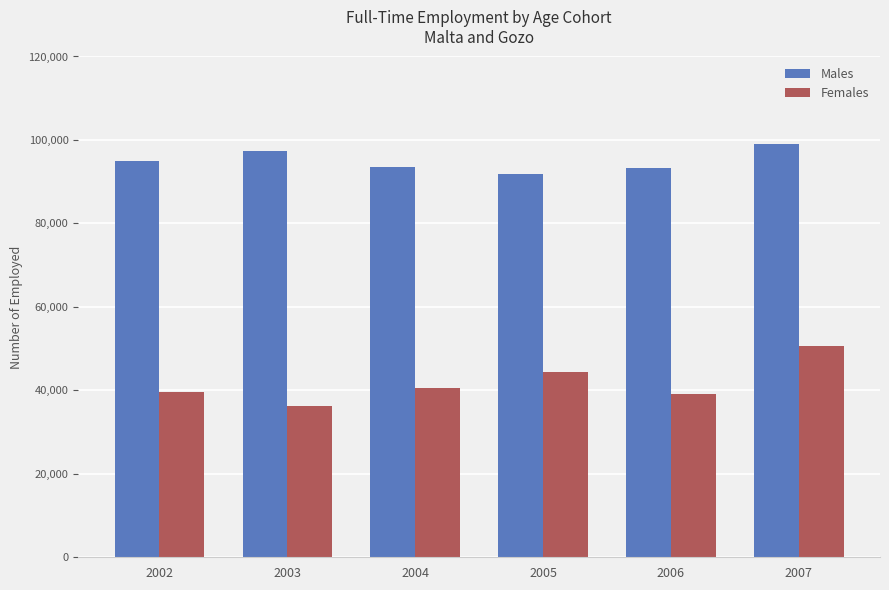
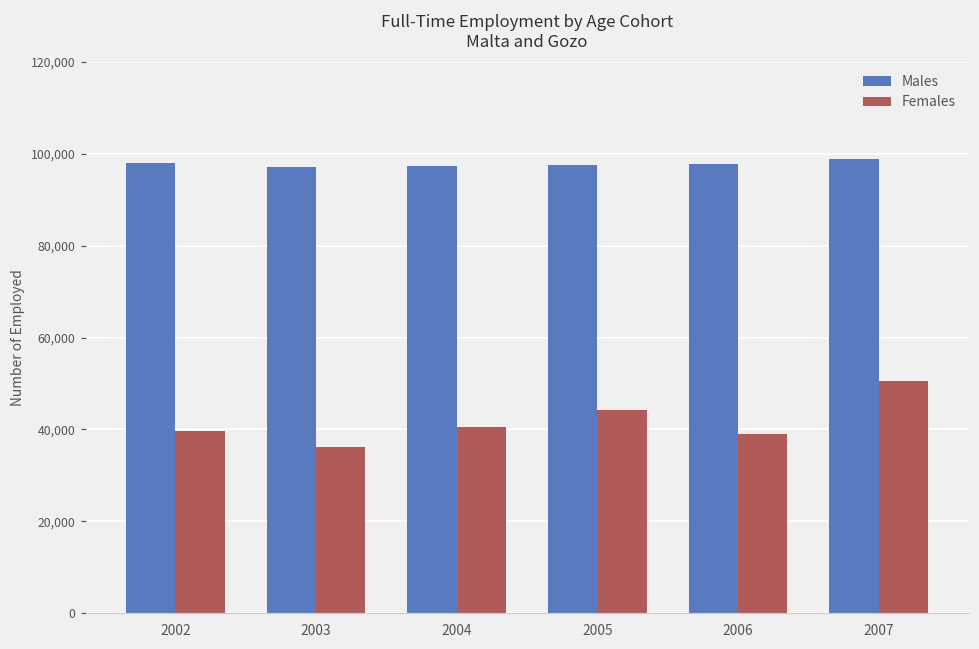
Males, 2002: 95,000 -> 98,000
Males, 2004: 93,000 -> 97,000
Males, 2005: 92,000 -> 97,000
Males, 2006: 93,000 -> 98,000
